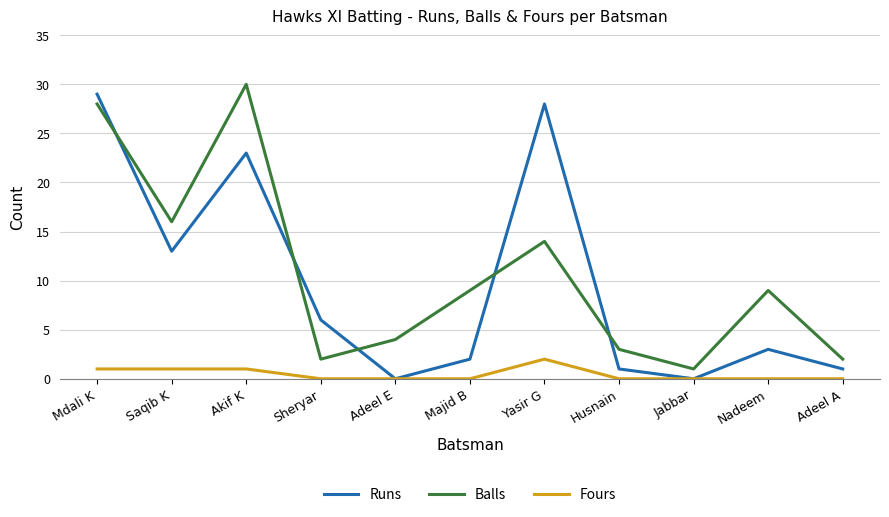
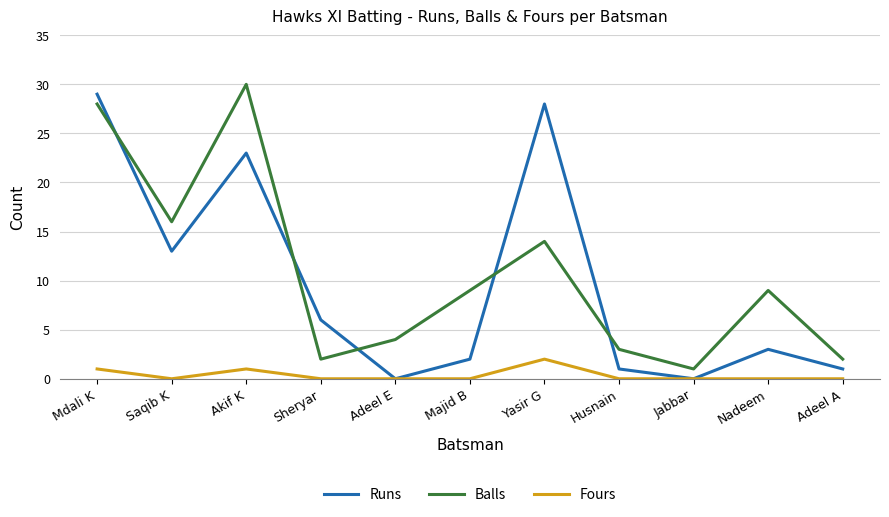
Fours, Saqib K: 1 -> 0
